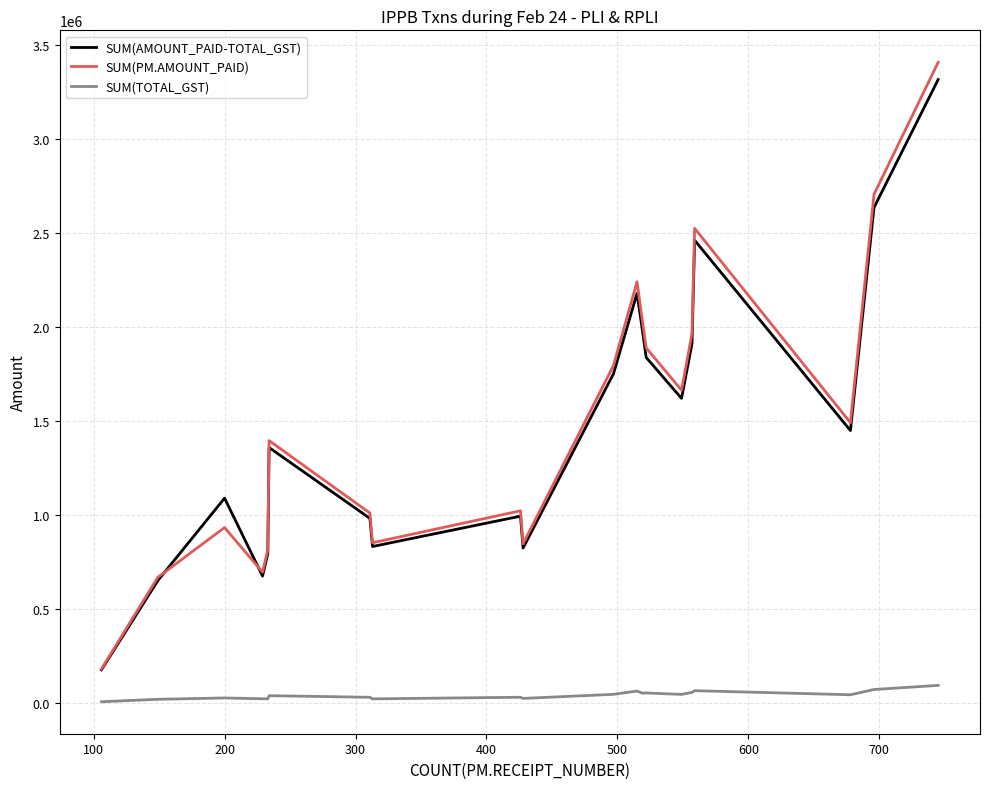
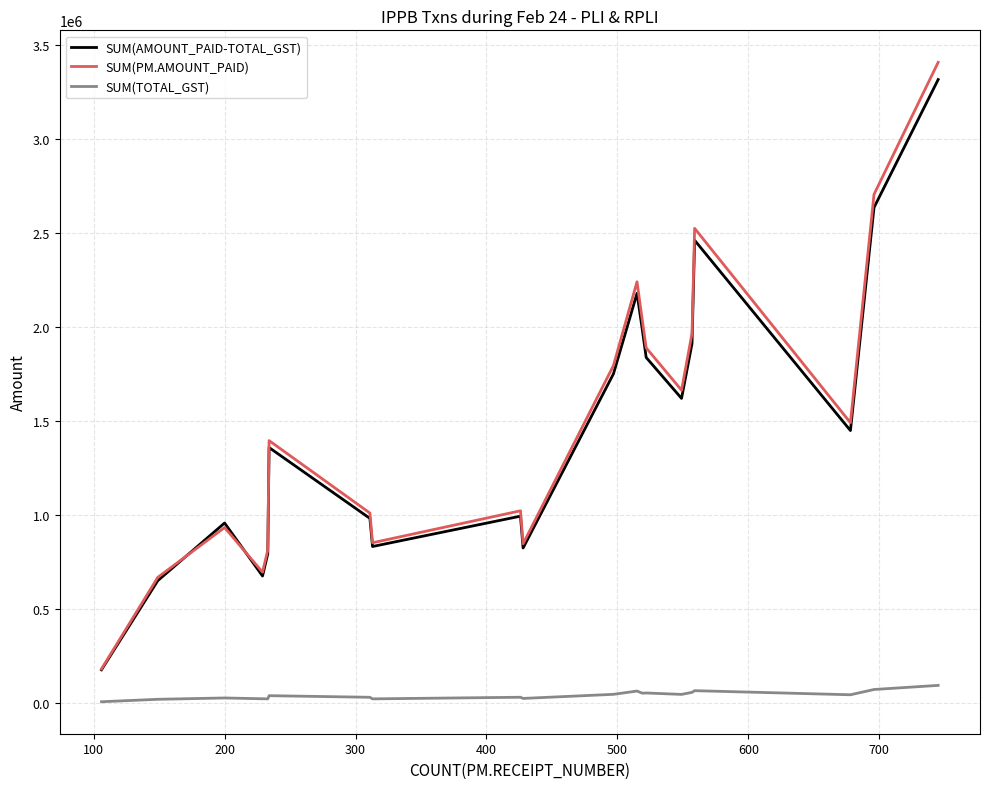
SUM(AMOUNT_PAID-TOTAL_GST), 200: 1090000 -> 960000
